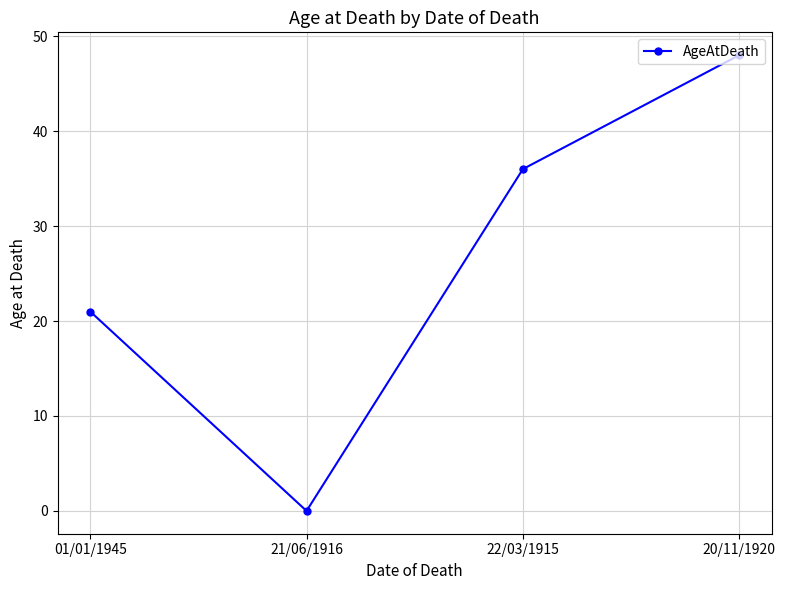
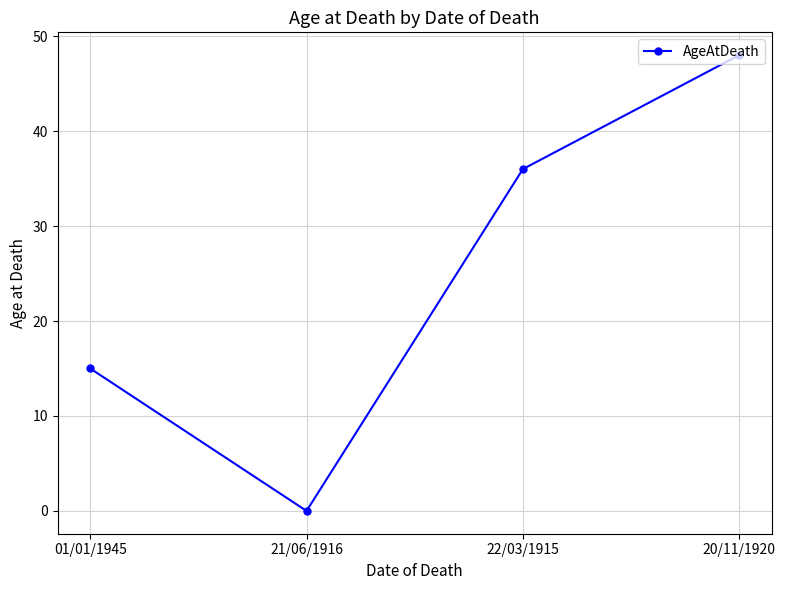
01/01/1945: 21 -> 15
